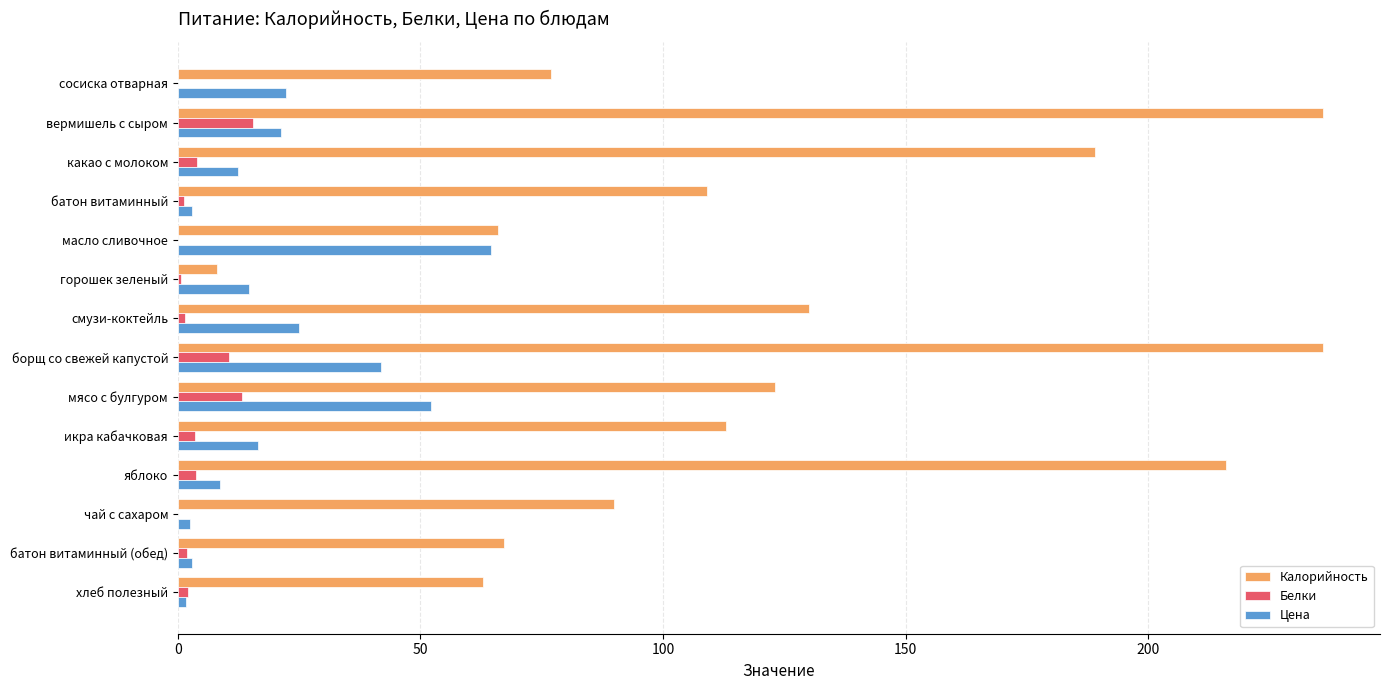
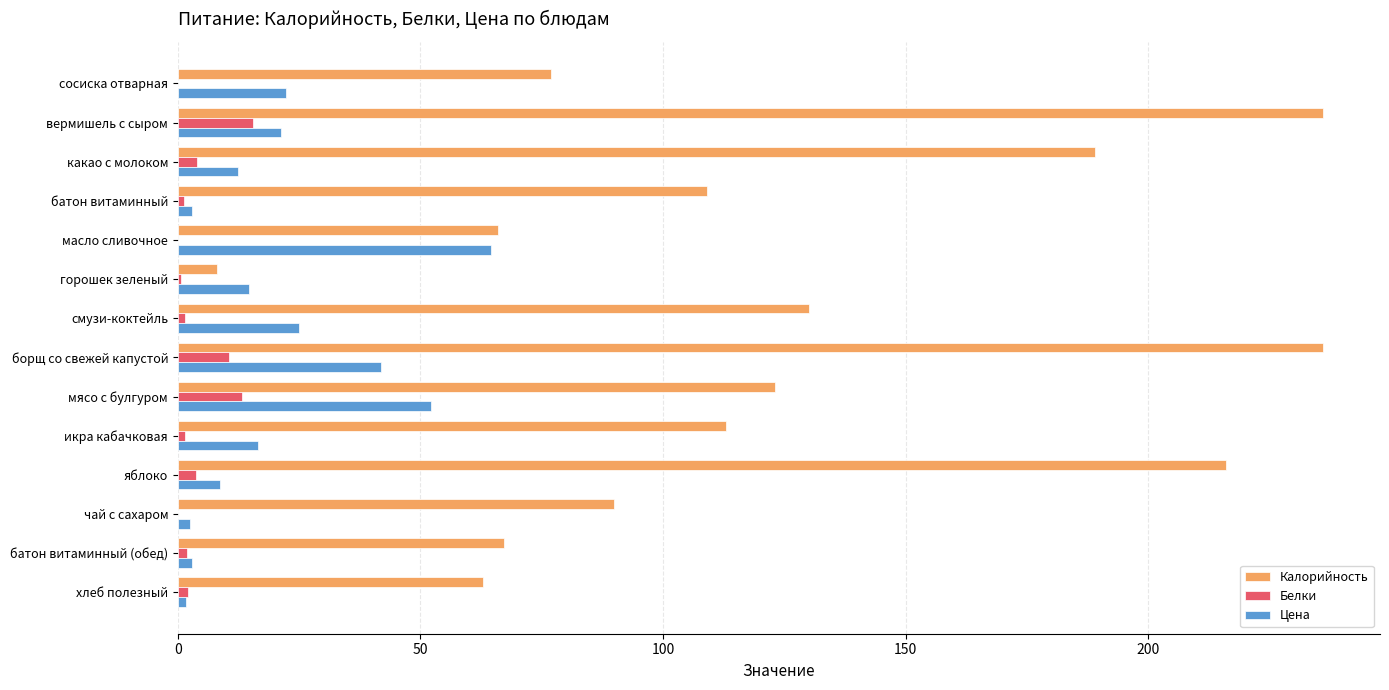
Белки, икра кабачковая: 4 -> 1
